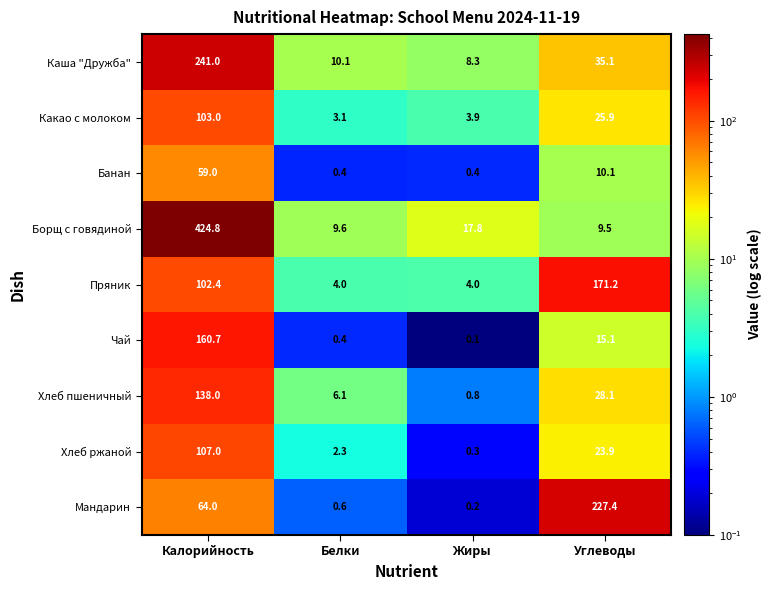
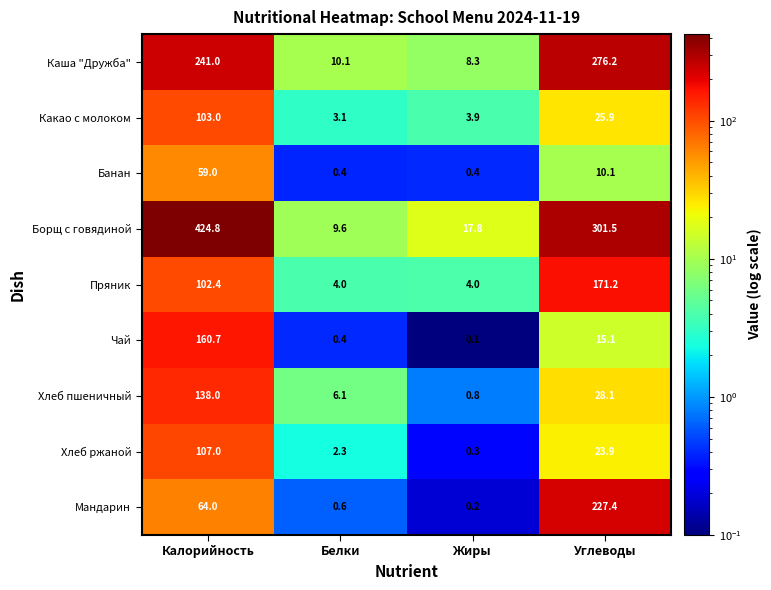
Каша "Дружба", Углеводы: 35.1 -> 276.2
Борщ с говядиной, Углеводы: 9.5 -> 301.5
